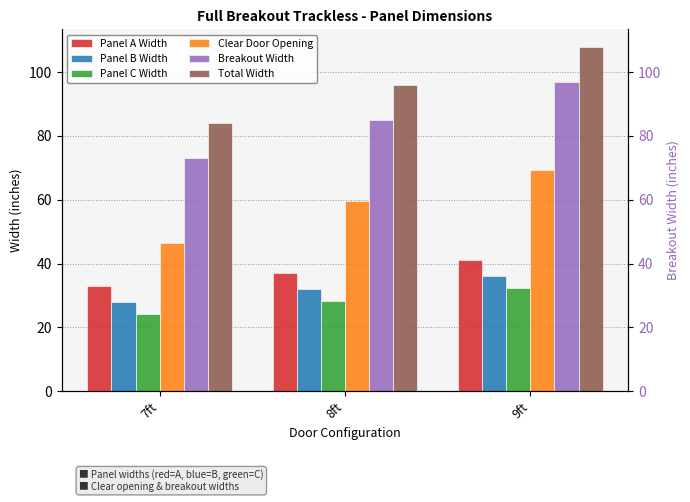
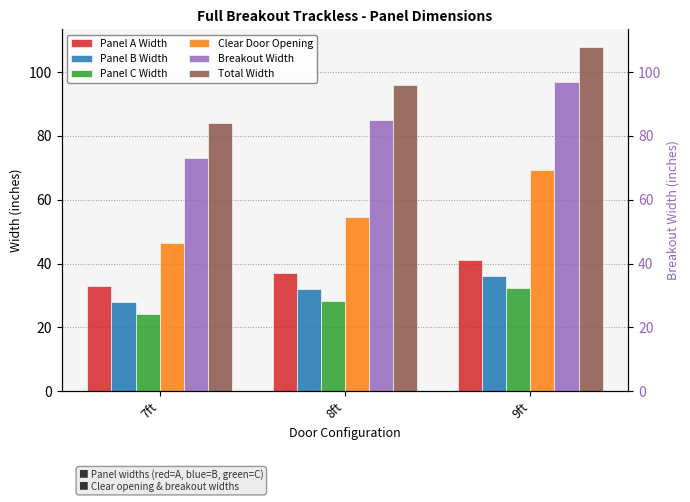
Clear Door Opening, 8ft: 60 -> 55
